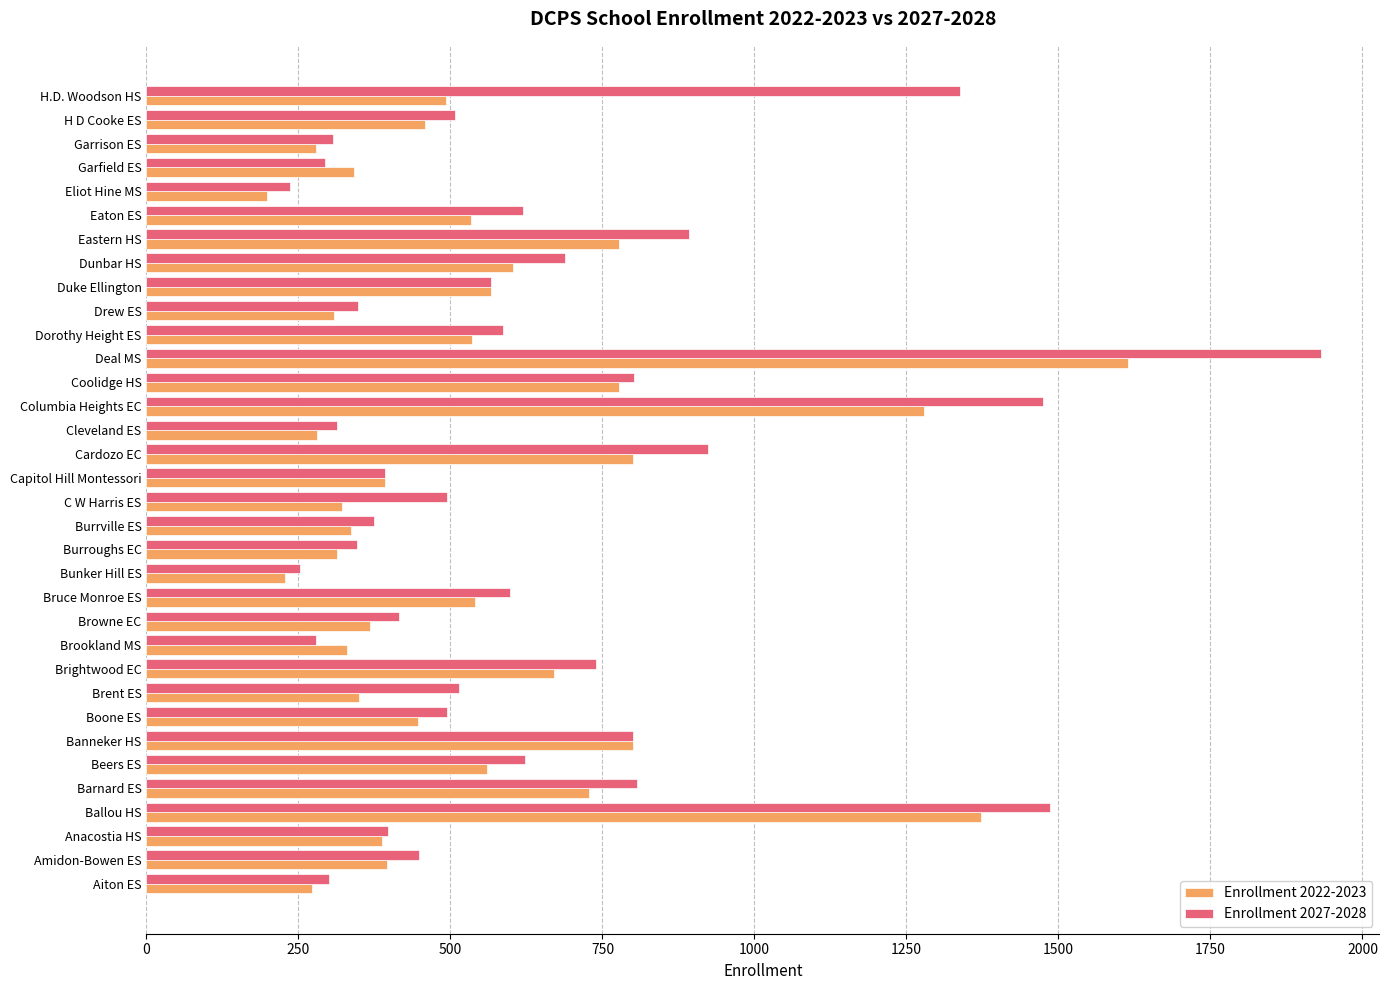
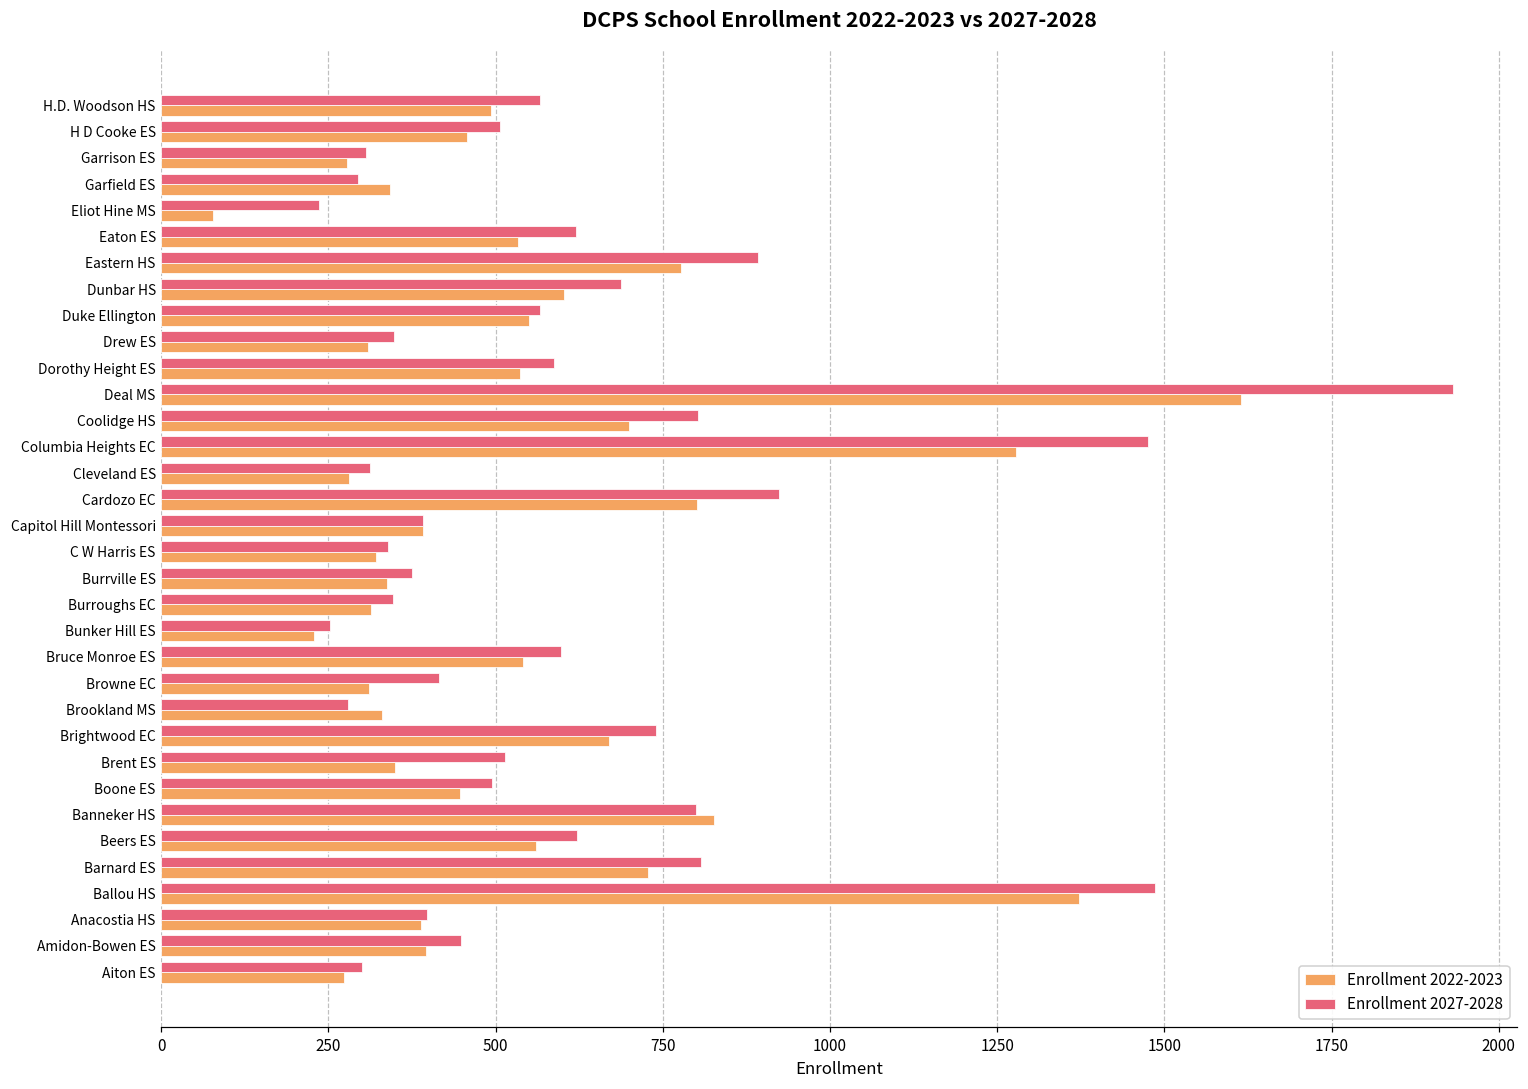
Enrollment 2027-2028, H.D. Woodson HS: 1340 -> 570
Enrollment 2022-2023, Eliot Hine MS: 200 -> 80
Enrollment 2022-2023, Duke Ellington: 570 -> 550
Enrollment 2022-2023, Coolidge HS: 780 -> 700
Enrollment 2027-2028, C W Harris ES: 500 -> 340
Enrollment 2022-2023, Browne EC: 370 -> 310
Enrollment 2022-2023, Banneker HS: 800 -> 830
